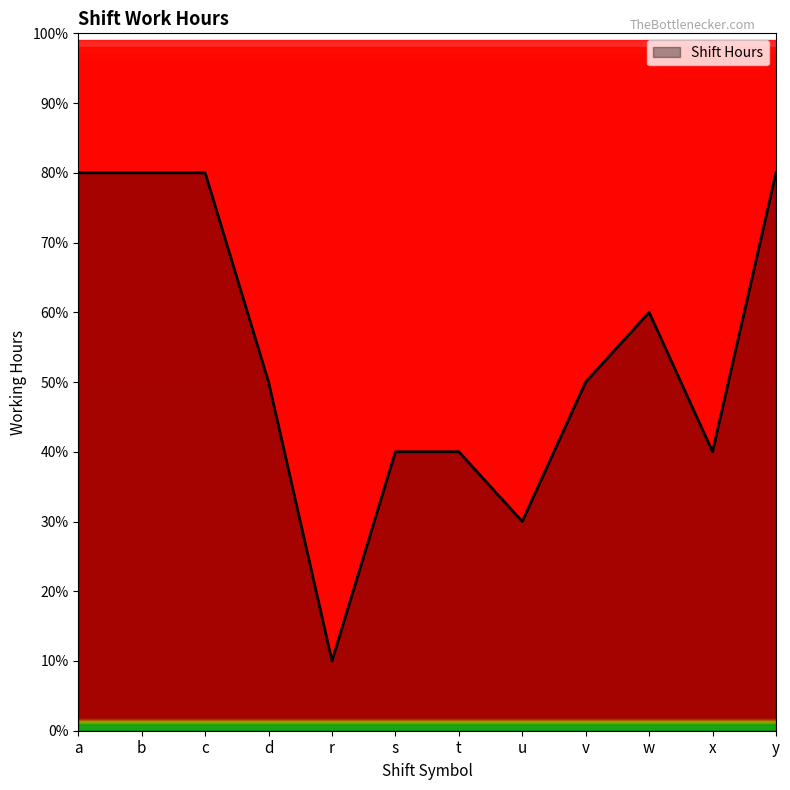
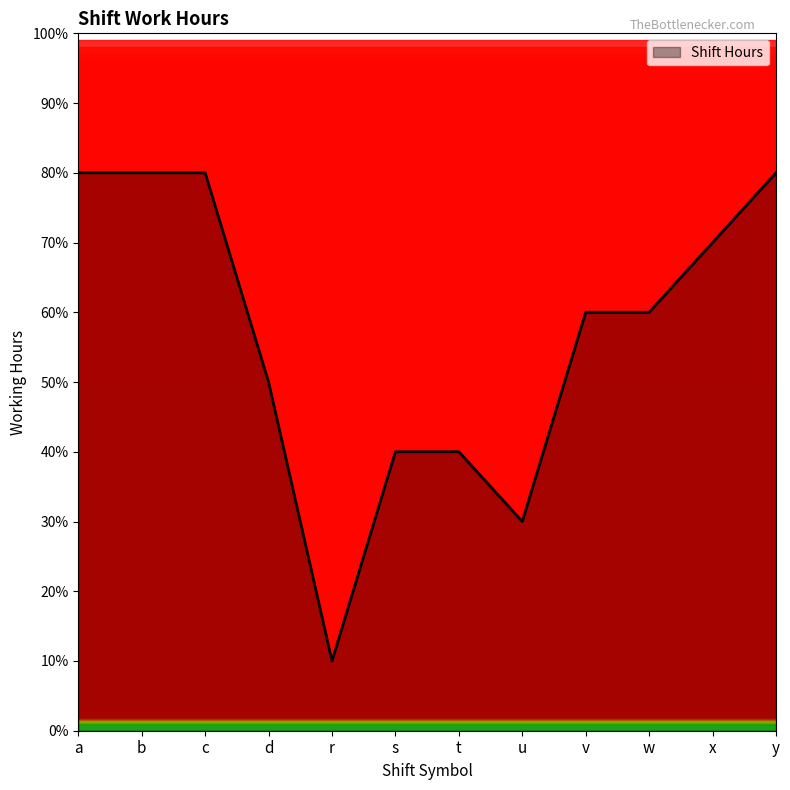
v: 50% -> 60%
x: 40% -> 70%
